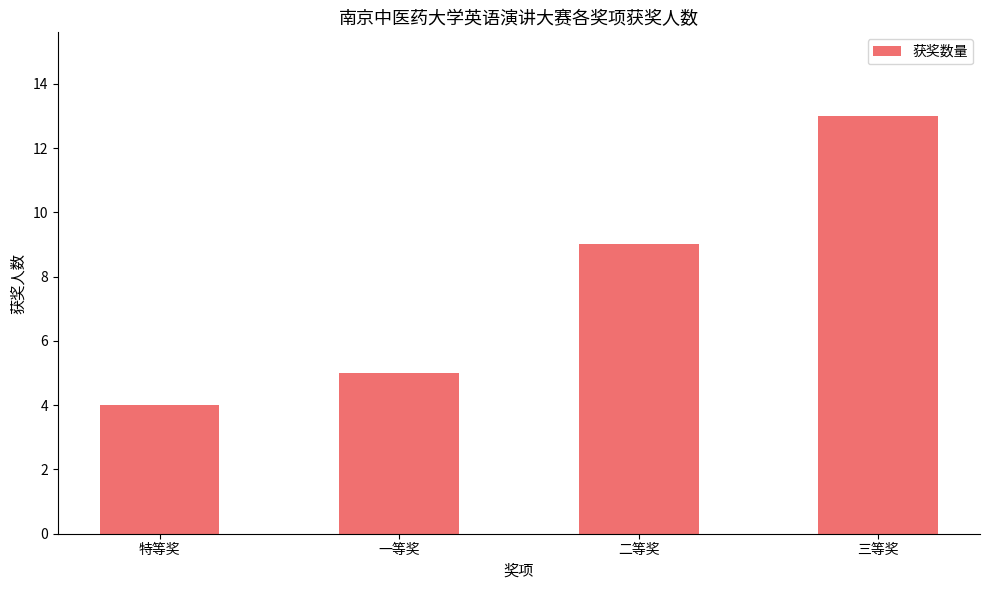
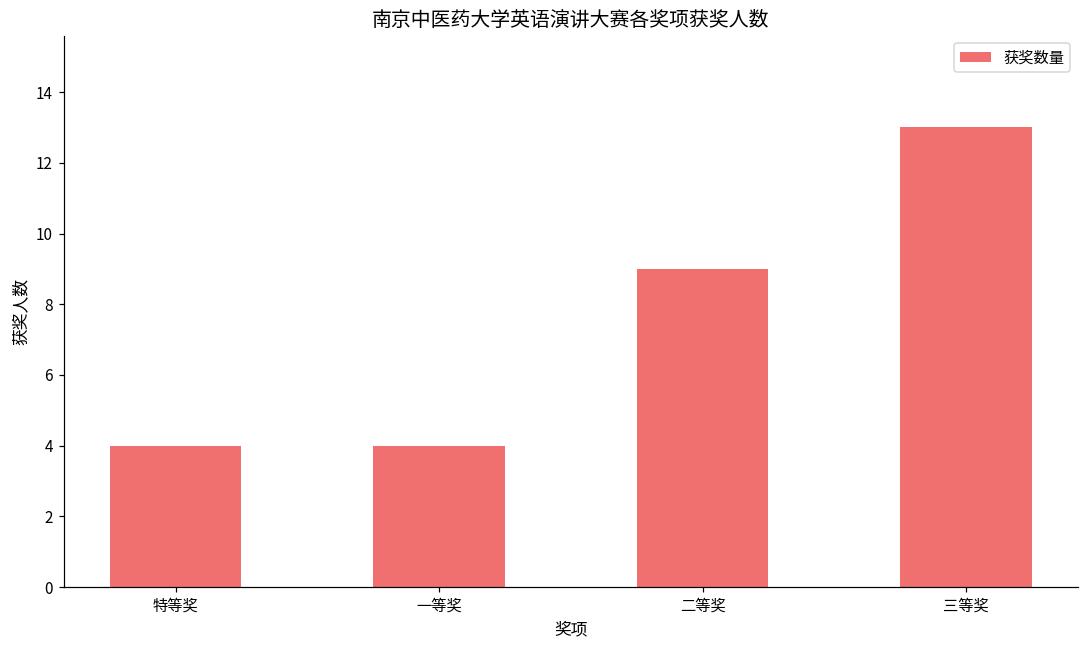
一等奖: 5 -> 4
